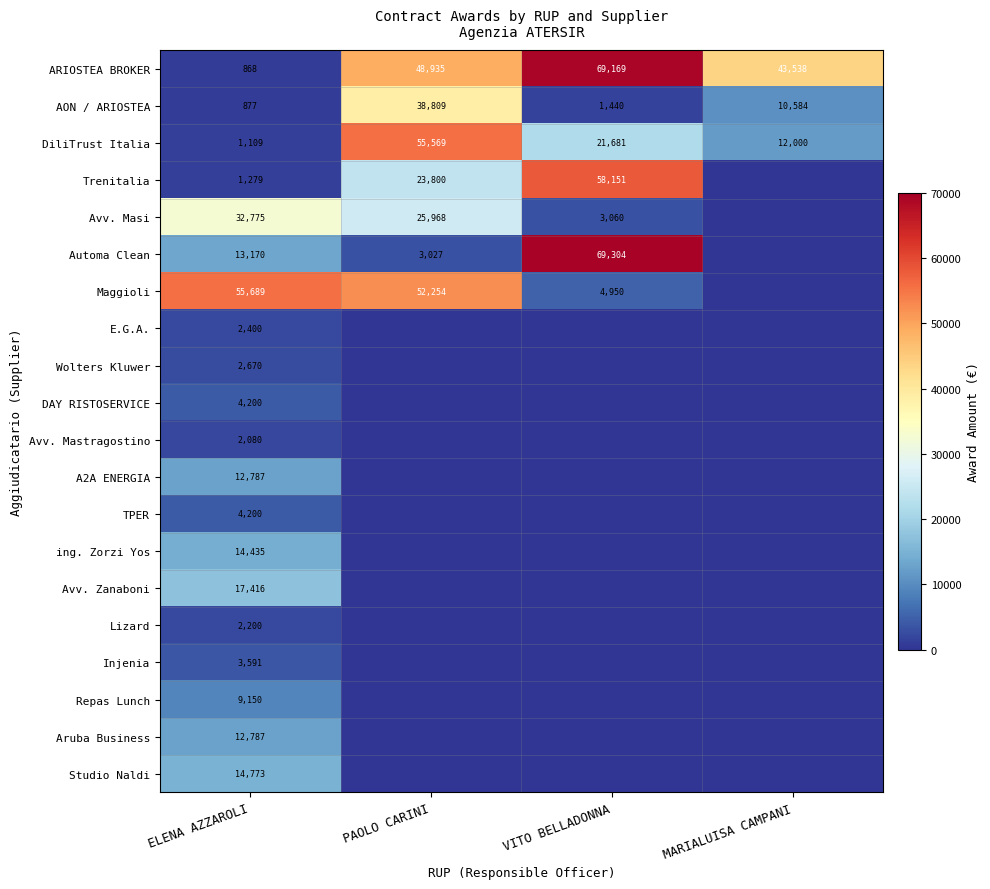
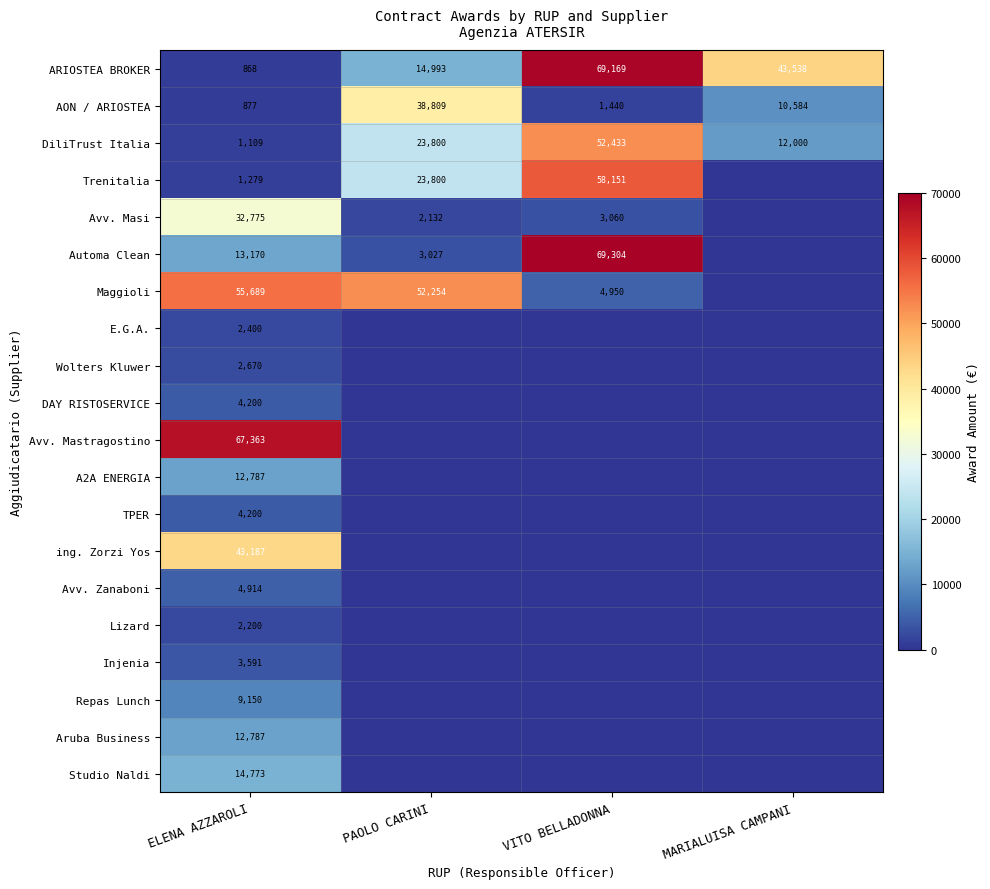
ARIOSTEA BROKER, PAOLO CARINI: 48,935 -> 14,993
DiliTrust Italia, PAOLO CARINI: 55,569 -> 23,800
DiliTrust Italia, VITO BELLADONNA: 21,681 -> 52,433
Avv. Masi, PAOLO CARINI: 25,968 -> 2,132
Avv. Mastragostino, ELENA AZZAROLI: 2,080 -> 67,363
ing. Zorzi Yos, ELENA AZZAROLI: 14,435 -> 43,187
Avv. Zanaboni, ELENA AZZAROLI: 17,416 -> 4,914
